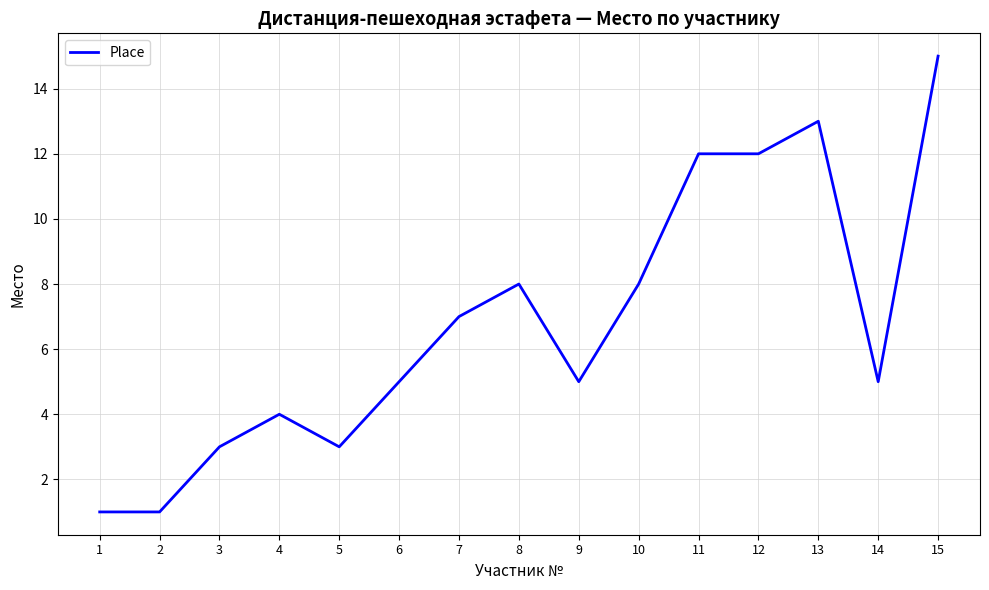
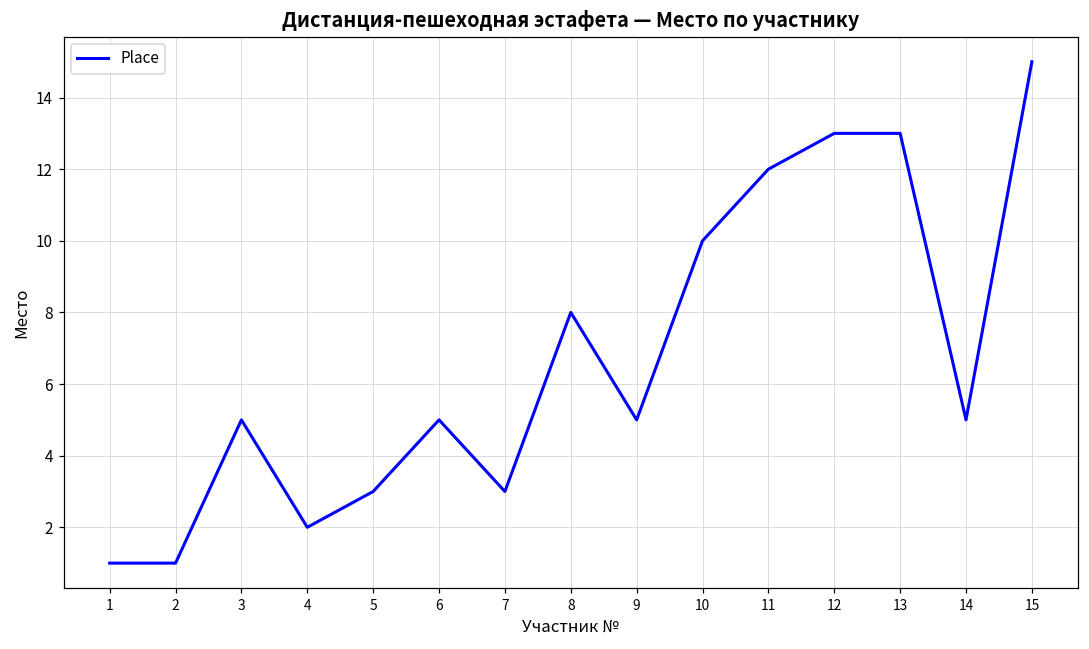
3: 3 -> 5
4: 4 -> 2
7: 7 -> 3
10: 8 -> 10
12: 12 -> 13
